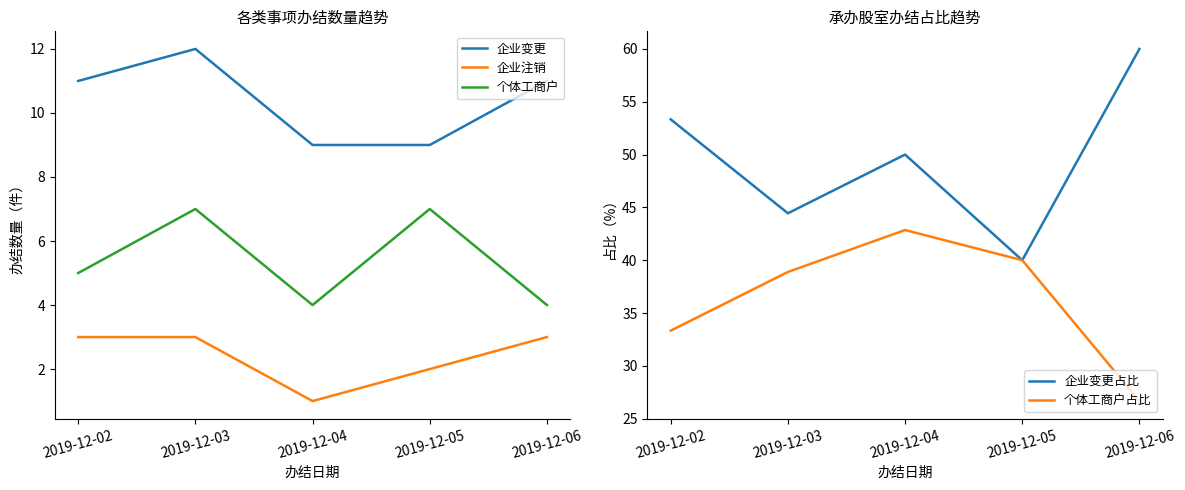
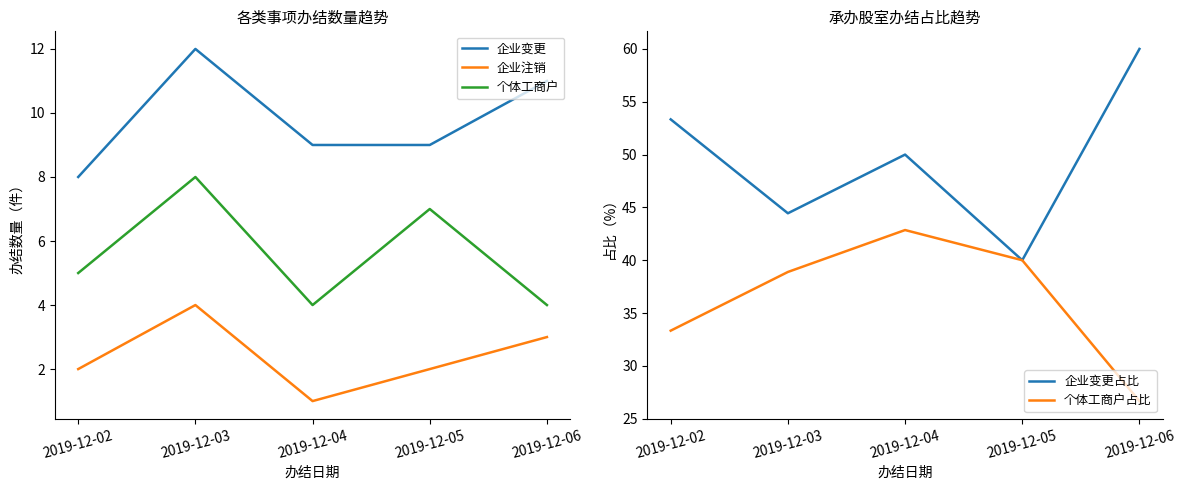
各类事项办结数量趋势, 企业变更, 2019-12-02: 11 -> 8
各类事项办结数量趋势, 企业注销, 2019-12-02: 3 -> 2
各类事项办结数量趋势, 企业注销, 2019-12-03: 3 -> 4
各类事项办结数量趋势, 个体工商户, 2019-12-03: 7 -> 8
